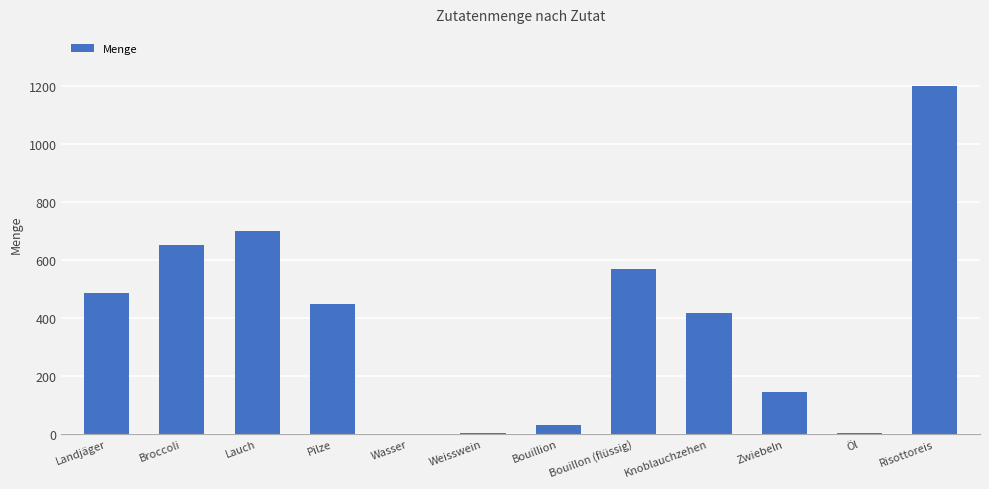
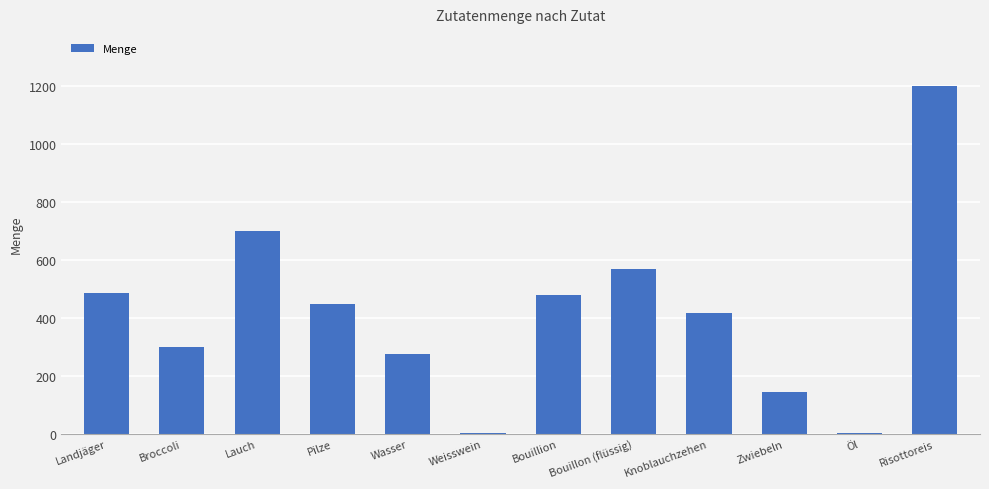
Broccoli: 650 -> 300
Wasser: 0 -> 270
Bouillion: 30 -> 480
